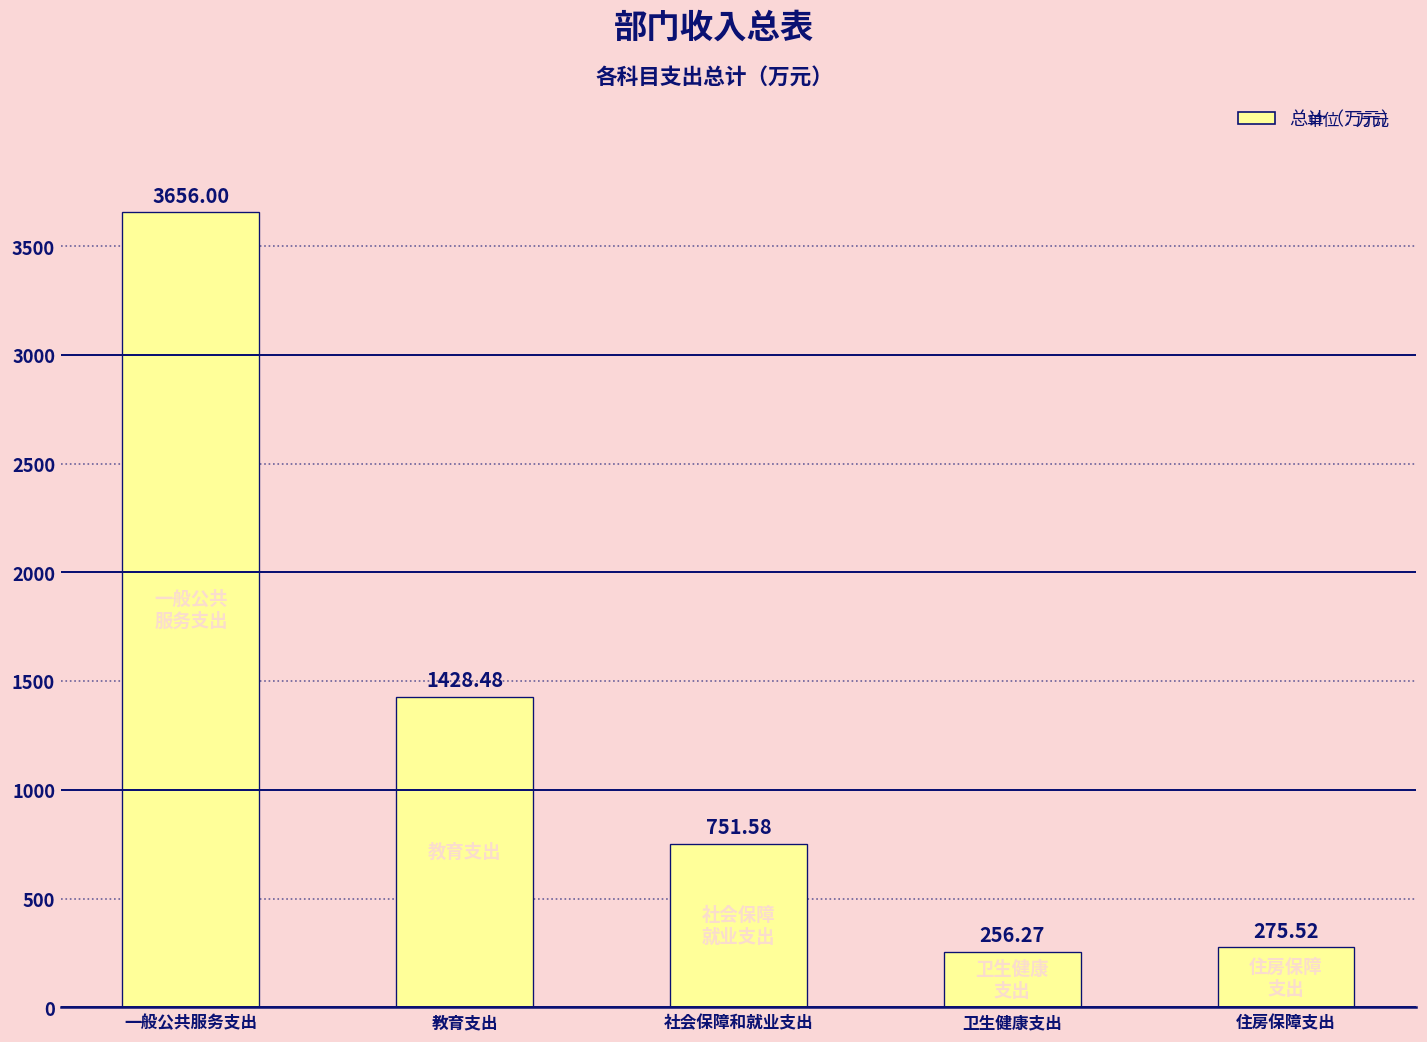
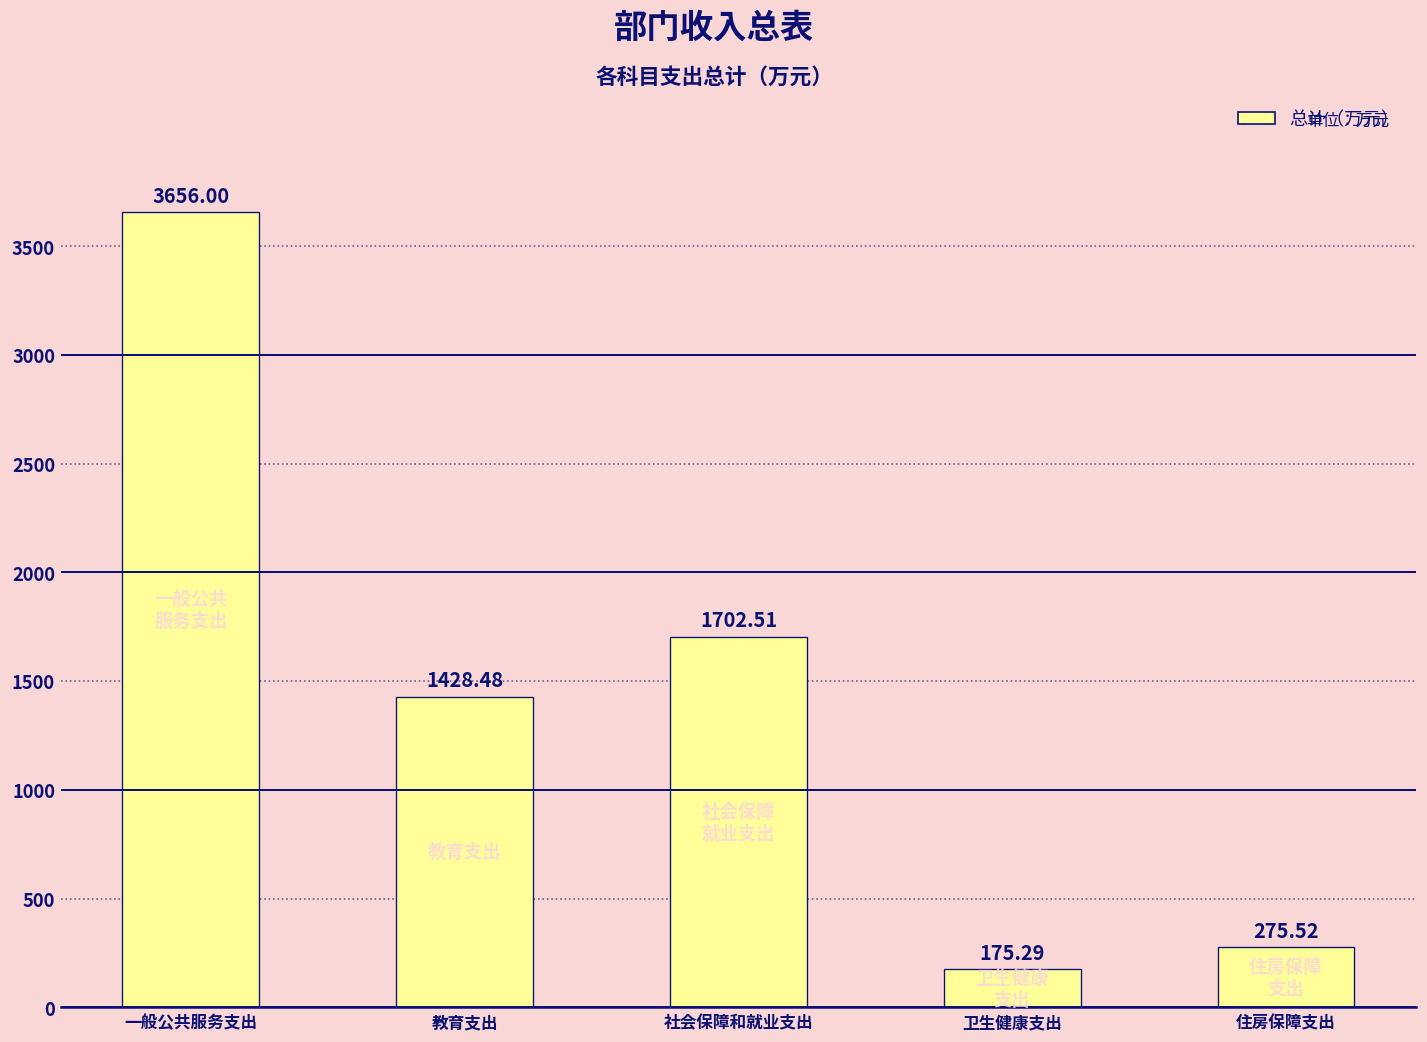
社会保障和就业支出: 751.58 -> 1702.51
卫生健康支出: 256.27 -> 175.29
